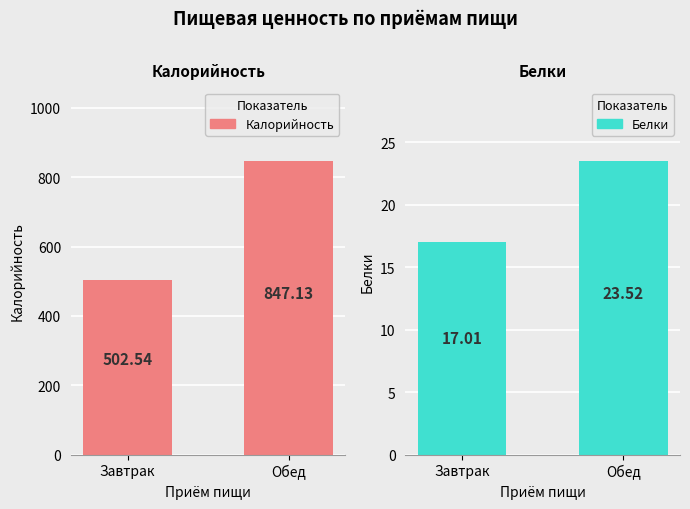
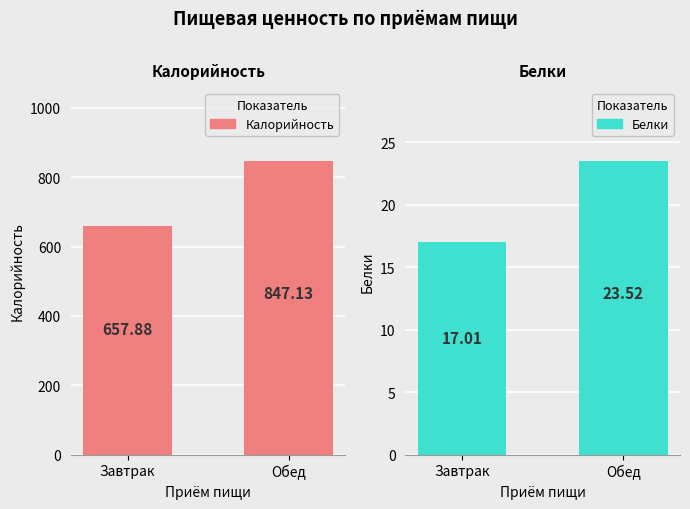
Калорийность, Завтрак: 502.54 -> 657.88
